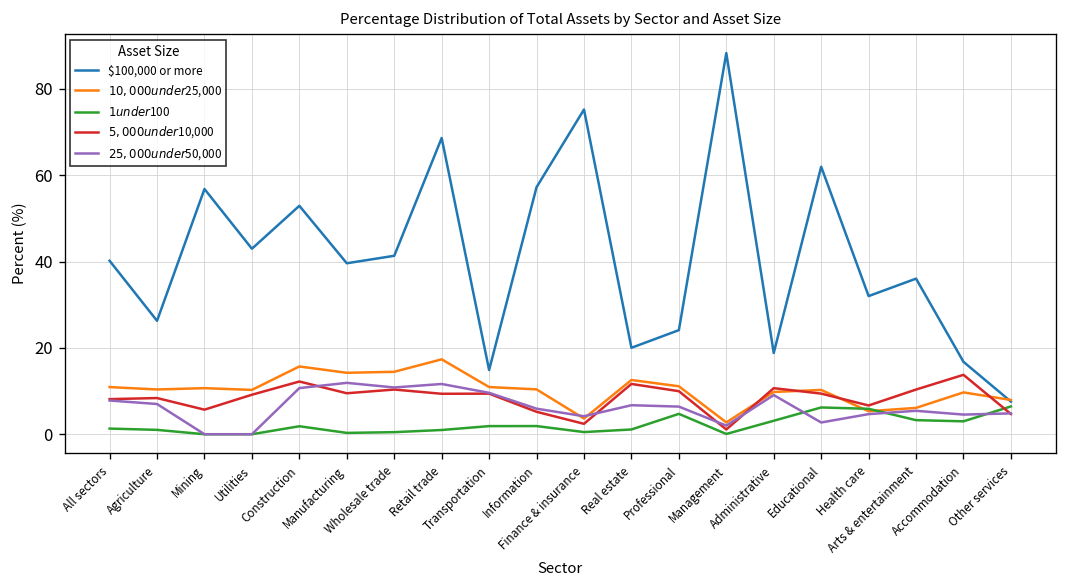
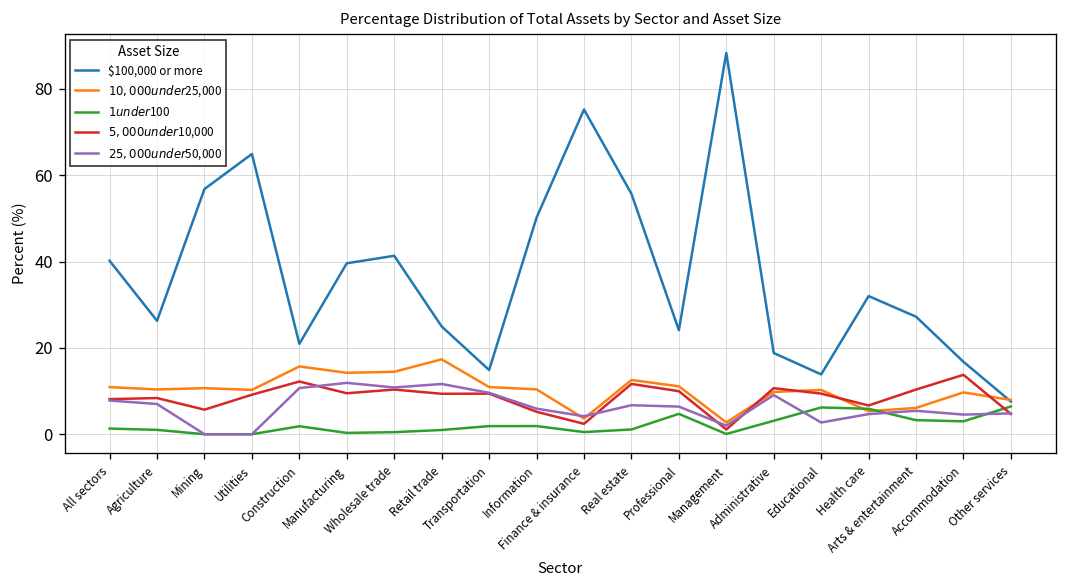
$100,000 or more, Utilities: 43 -> 65
$100,000 or more, Construction: 53 -> 21
$100,000 or more, Retail trade: 69 -> 25
$100,000 or more, Information: 57 -> 50
$100,000 or more, Real estate: 20 -> 56
$100,000 or more, Educational: 62 -> 14
$100,000 or more, Arts & entertainment: 36 -> 27
